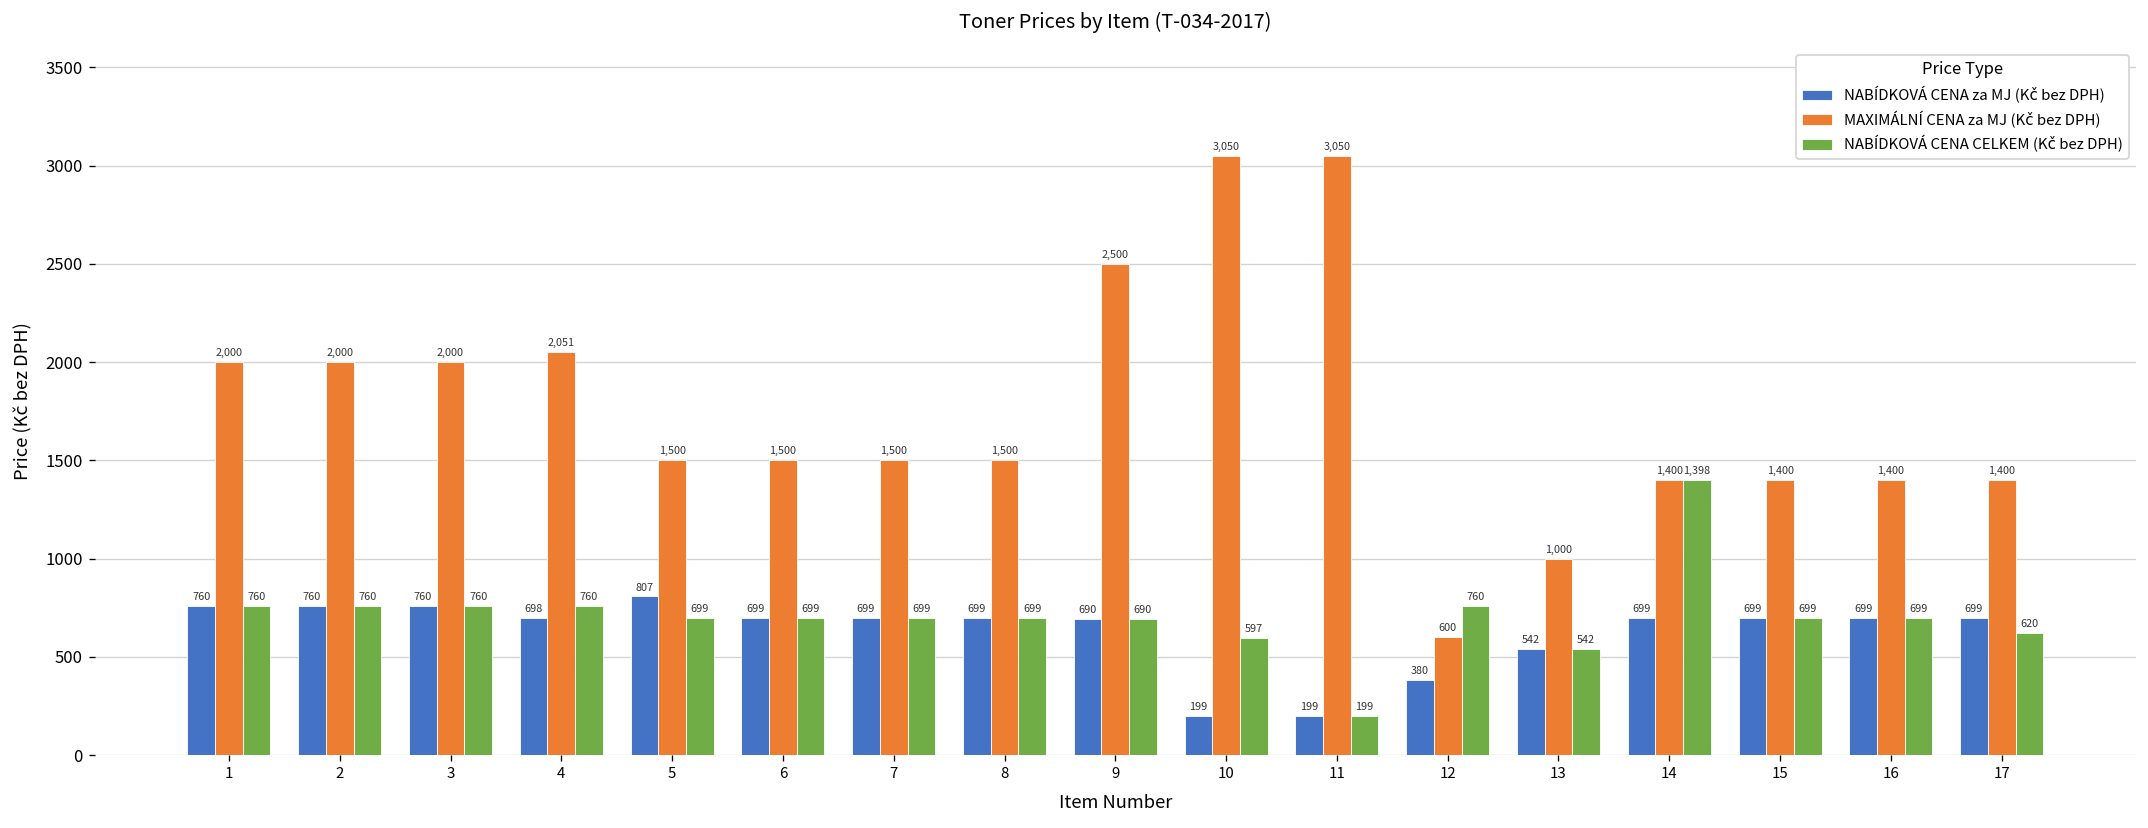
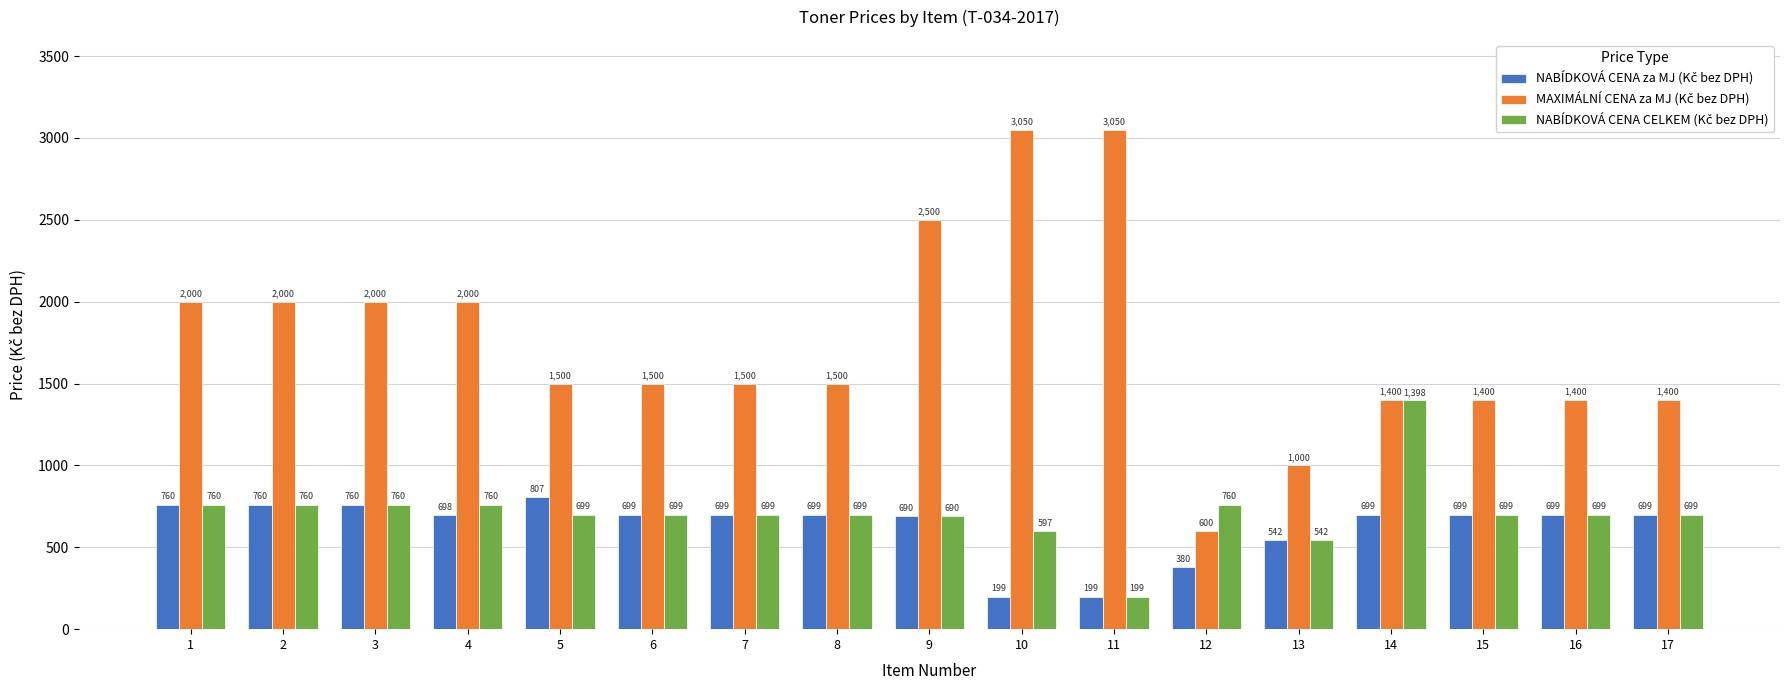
MAXIMÁLNÍ CENA za MJ (Kč bez DPH), 4: 2,051 -> 2,000
NABÍDKOVÁ CENA CELKEM (Kč bez DPH), 17: 620 -> 699
